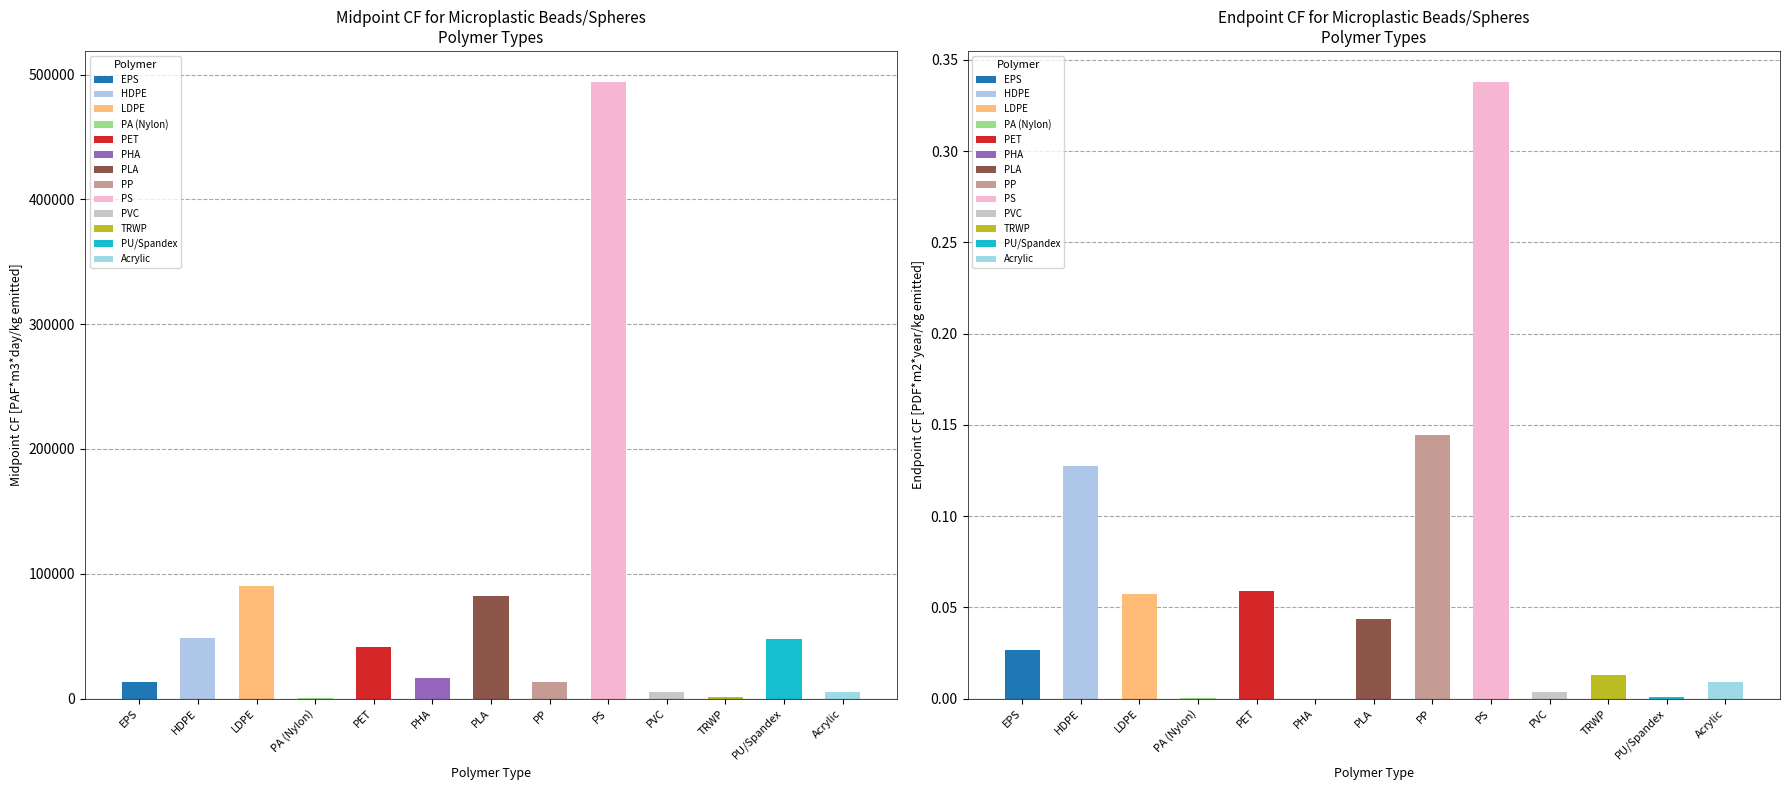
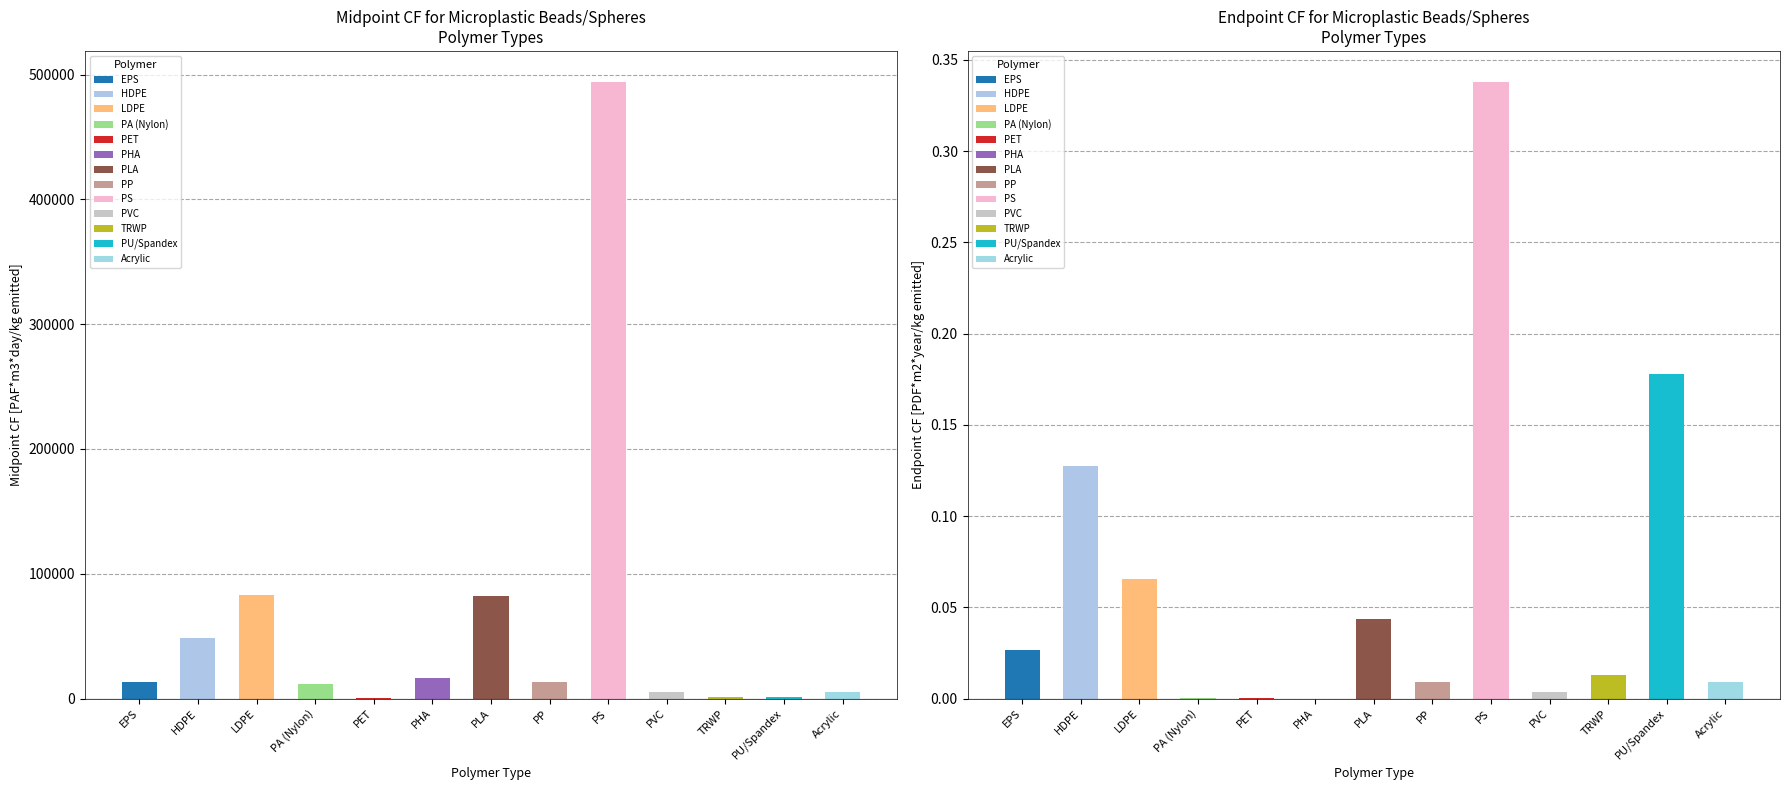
Midpoint CF for Microplastic Beads/Spheres Polymer Types, LDPE: 90000 -> 83000
Midpoint CF for Microplastic Beads/Spheres Polymer Types, PA (Nylon): 0 -> 12000
Midpoint CF for Microplastic Beads/Spheres Polymer Types, PET: 41000 -> 1000
Midpoint CF for Microplastic Beads/Spheres Polymer Types, PU/Spandex: 48000 -> 1000
Endpoint CF for Microplastic Beads/Spheres Polymer Types, LDPE: 0.057 -> 0.065
Endpoint CF for Microplastic Beads/Spheres Polymer Types, PET: 0.059 -> 0.001
Endpoint CF for Microplastic Beads/Spheres Polymer Types, PP: 0.144 -> 0.009
Endpoint CF for Microplastic Beads/Spheres Polymer Types, PU/Spandex: 0.001 -> 0.178
